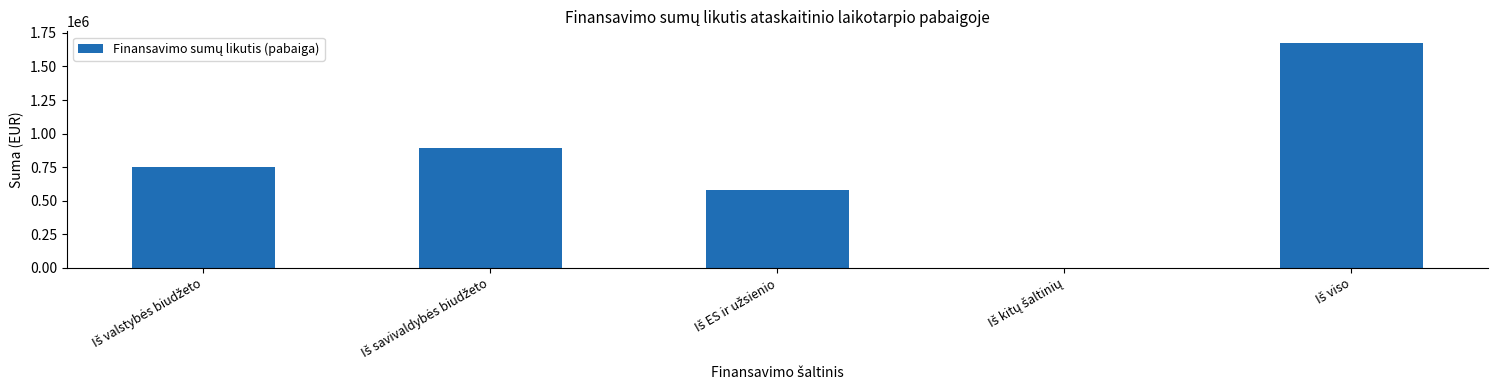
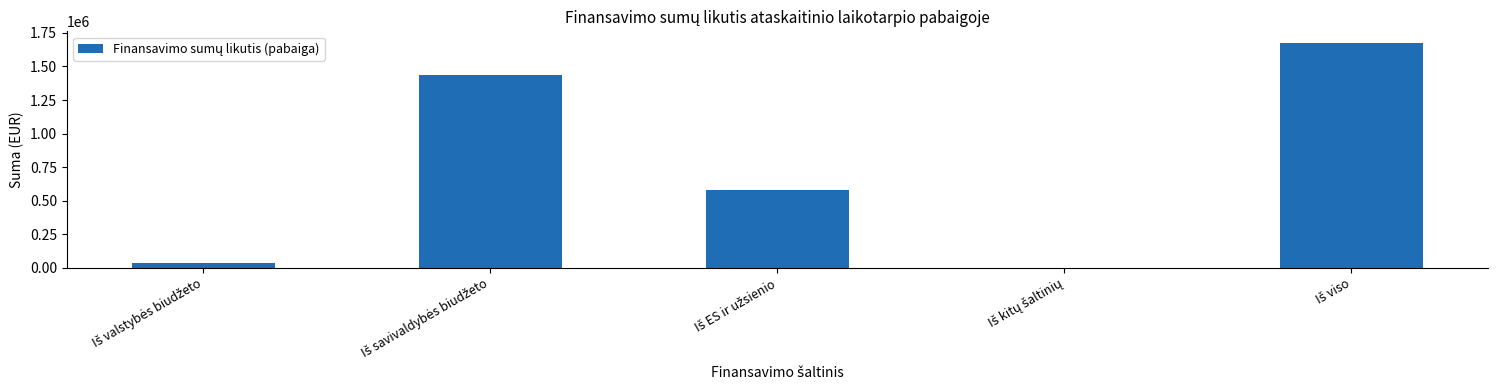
Iš valstybės biudžeto: 750000 -> 40000
Iš savivaldybės biudžeto: 890000 -> 1440000
